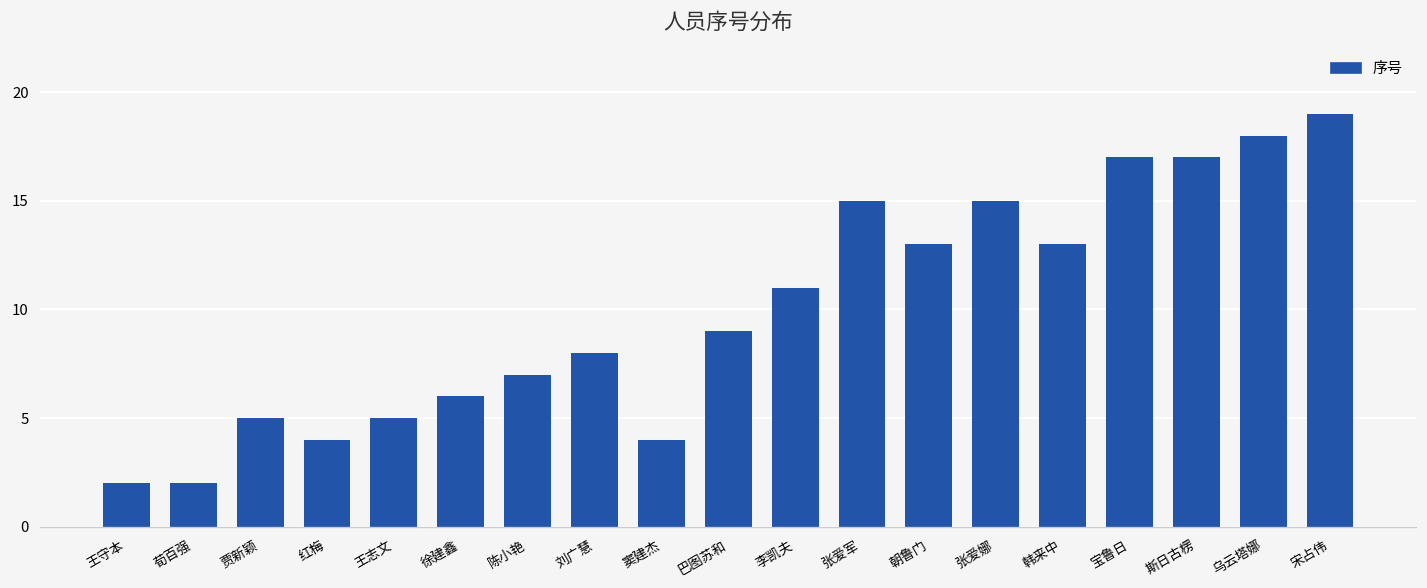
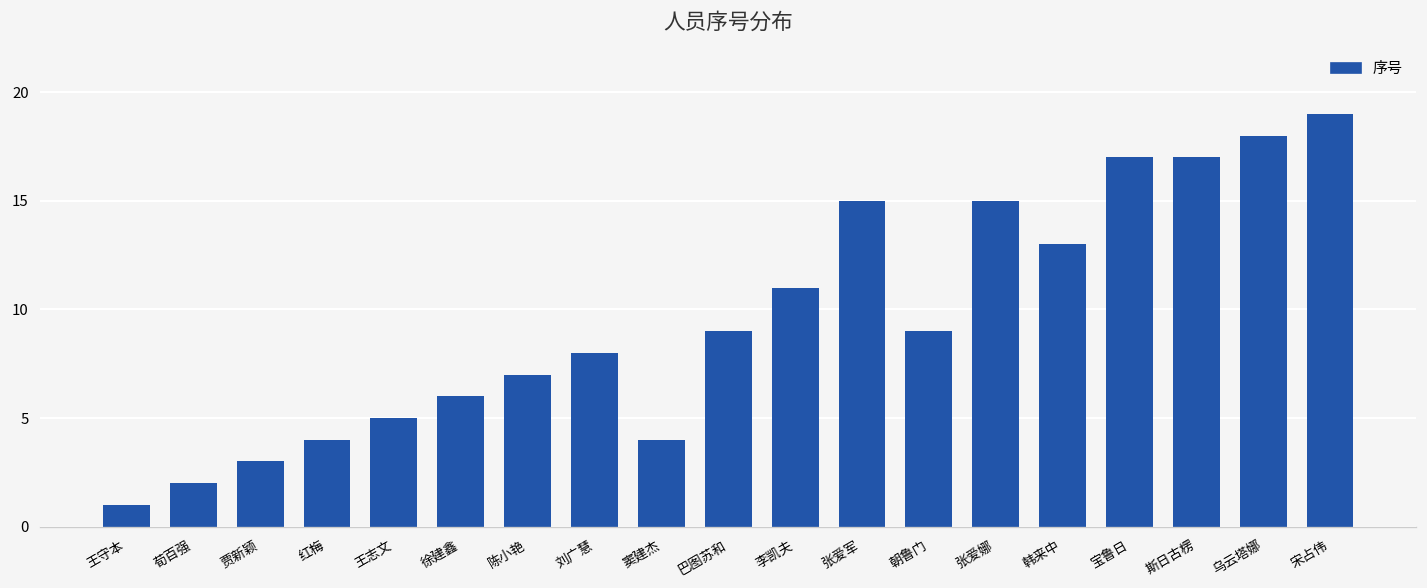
王守本: 2 -> 1
贾新颖: 5 -> 3
朝鲁门: 13 -> 9
